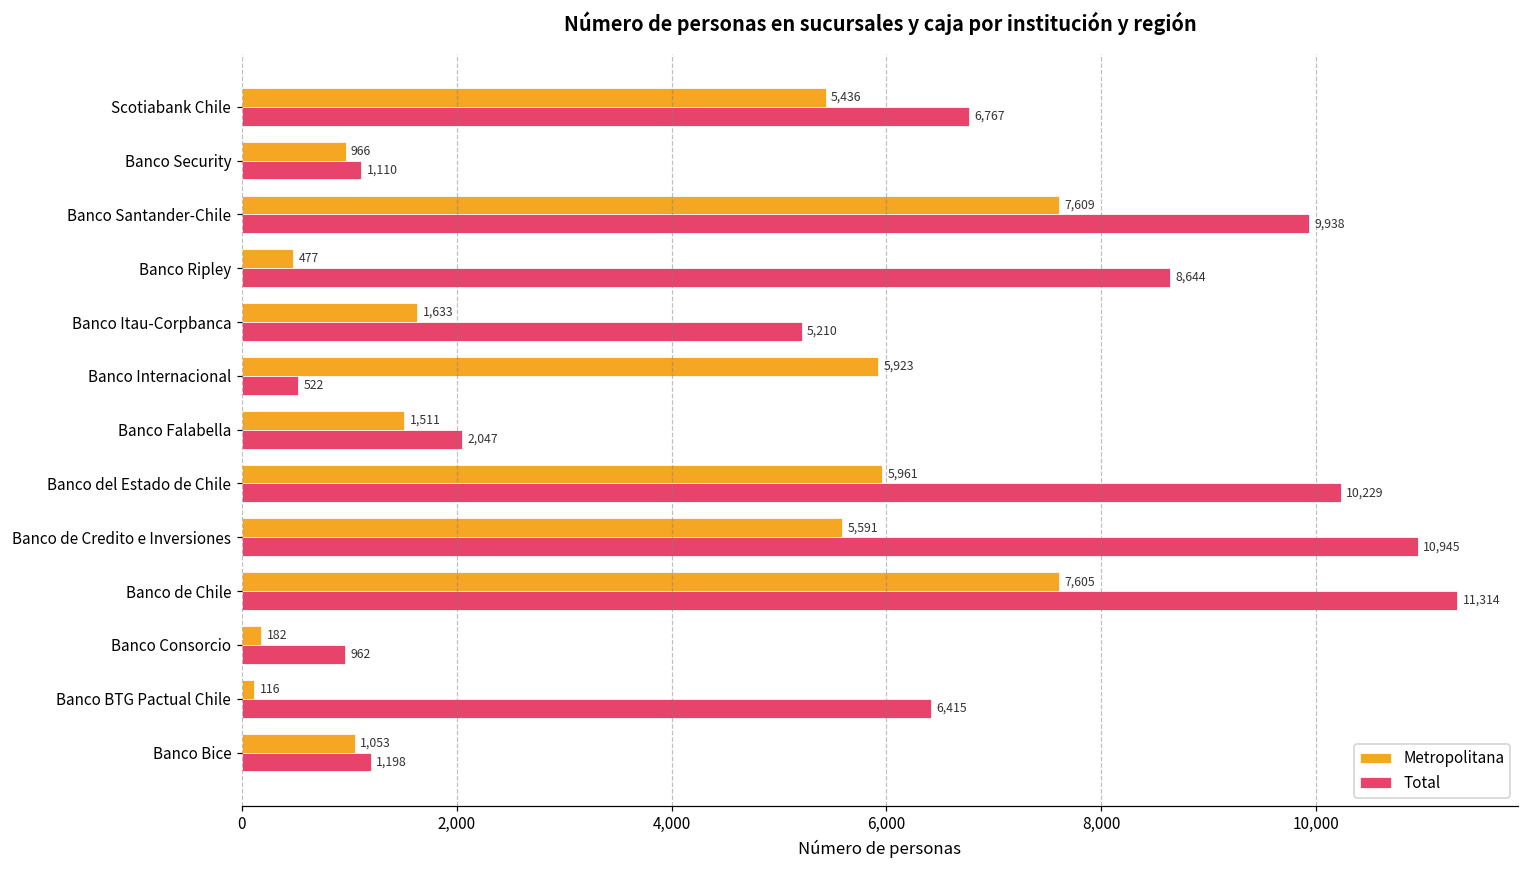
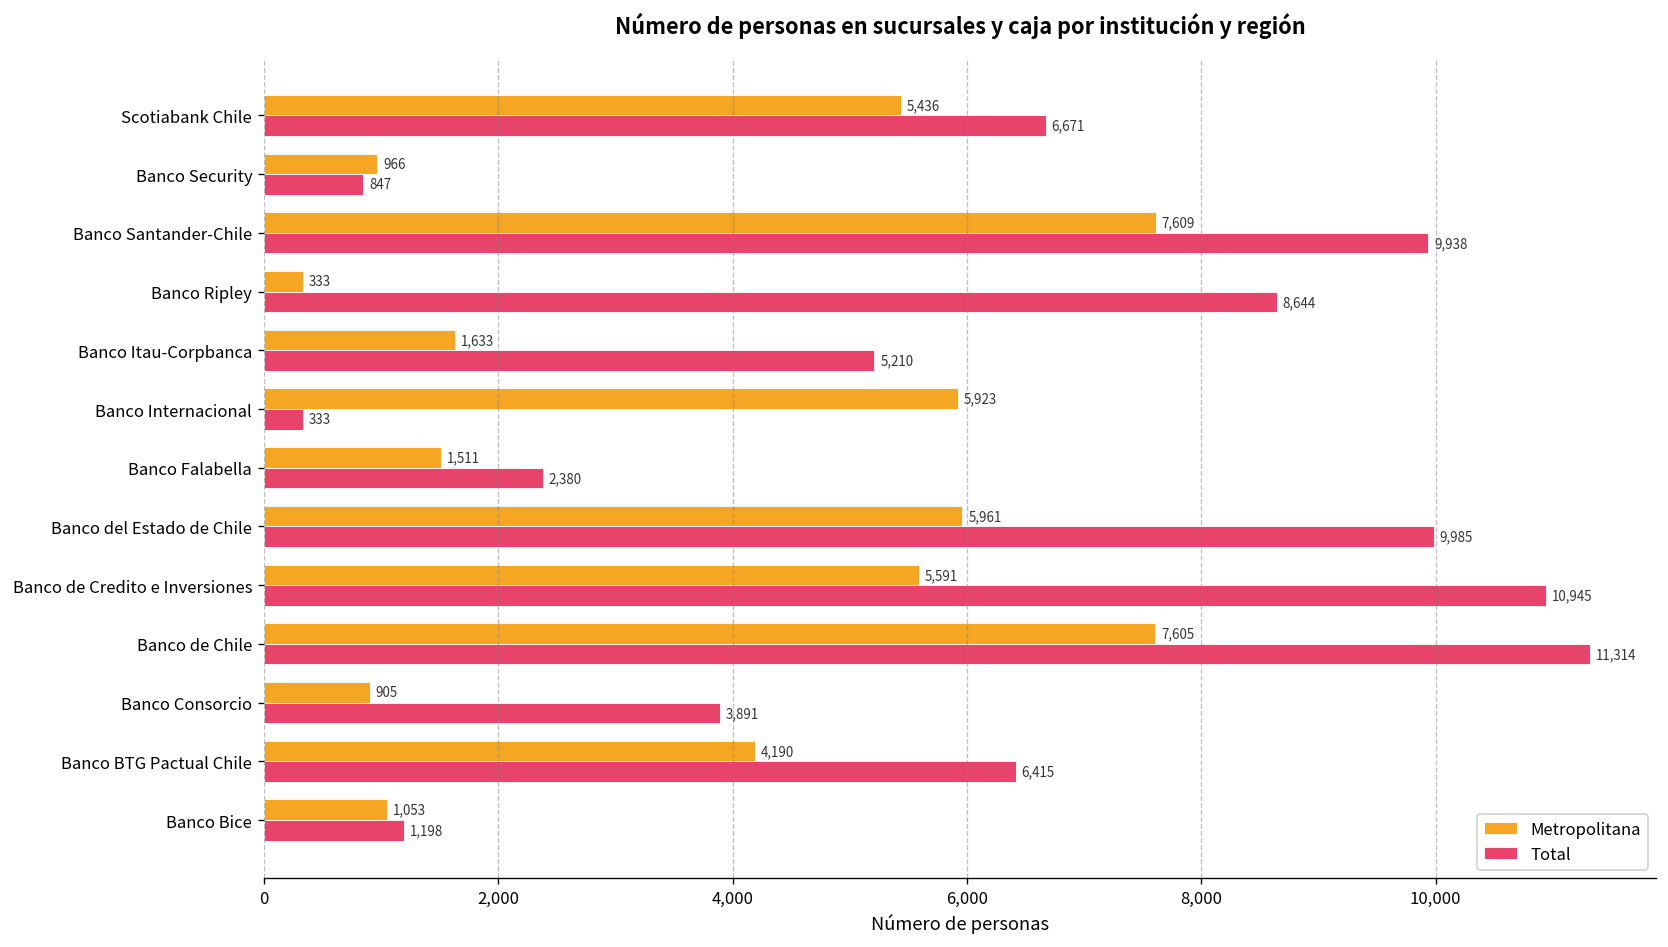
Total, Scotiabank Chile: 6,767 -> 6,671
Total, Banco Security: 1,110 -> 847
Metropolitana, Banco Ripley: 477 -> 333
Total, Banco Internacional: 522 -> 333
Total, Banco Falabella: 2,047 -> 2,380
Total, Banco del Estado de Chile: 10,229 -> 9,985
Metropolitana, Banco Consorcio: 182 -> 905
Total, Banco Consorcio: 962 -> 3,891
Metropolitana, Banco BTG Pactual Chile: 116 -> 4,190
